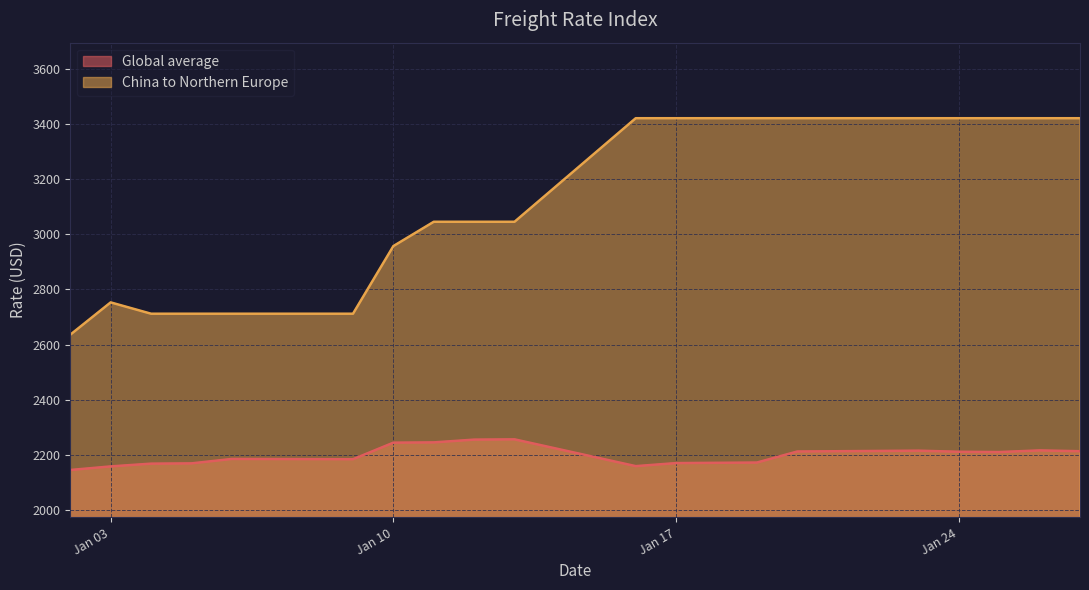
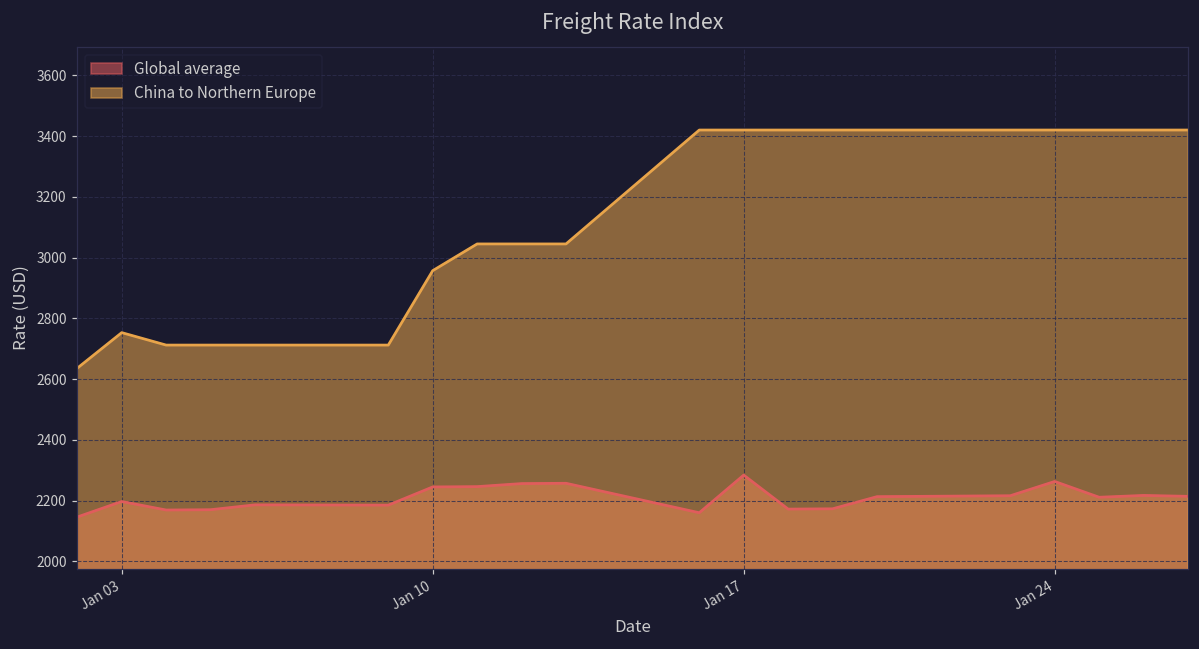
Global average, Jan 03: 2160 -> 2200
Global average, Jan 17: 2170 -> 2280
Global average, Jan 24: 2210 -> 2260
